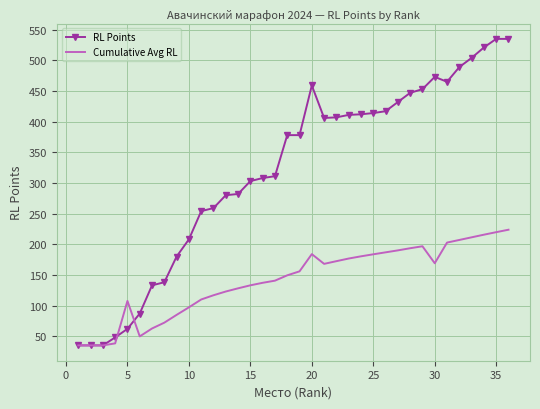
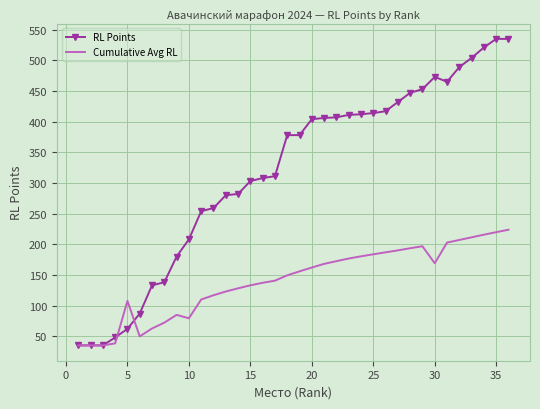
Cumulative Avg RL, 10: 100 -> 80
RL Points, 20: 460 -> 400
Cumulative Avg RL, 20: 180 -> 160
